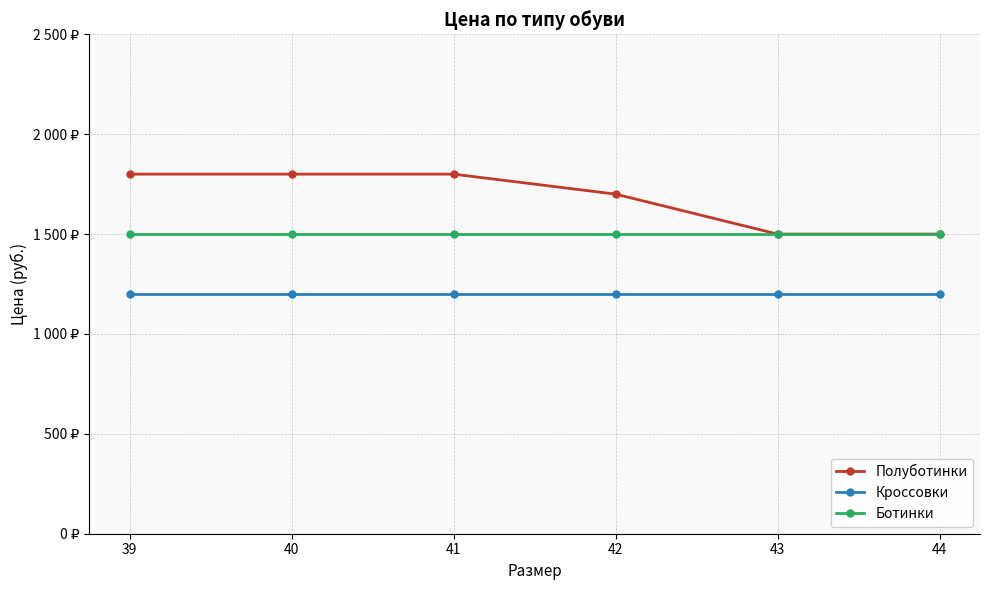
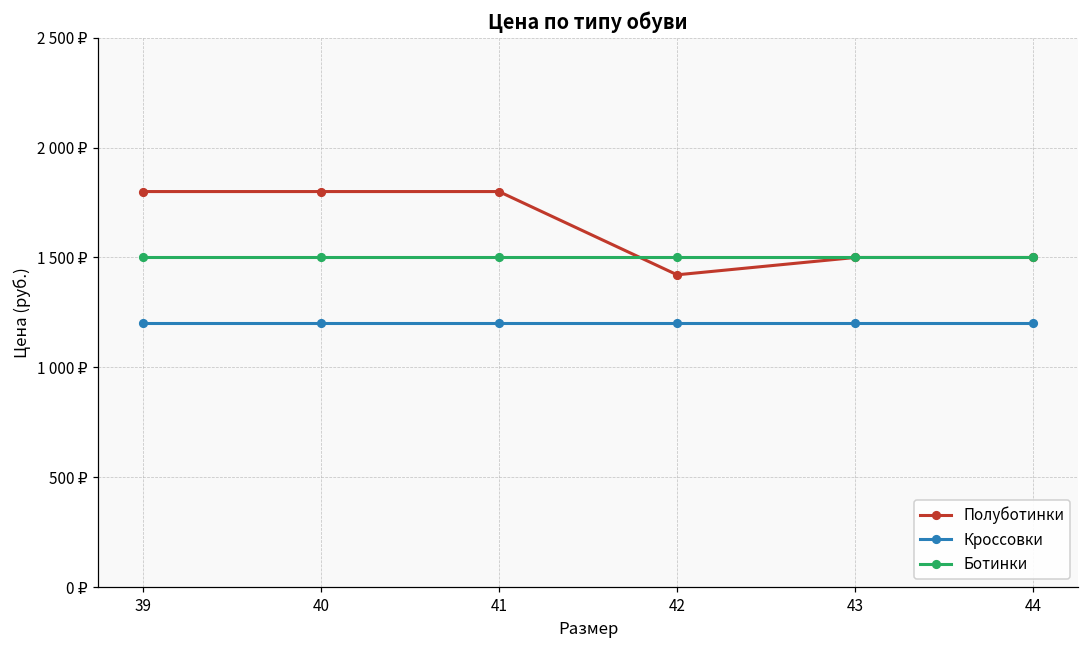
Полуботинки, 42: 1700 ₽ -> 1420 ₽
